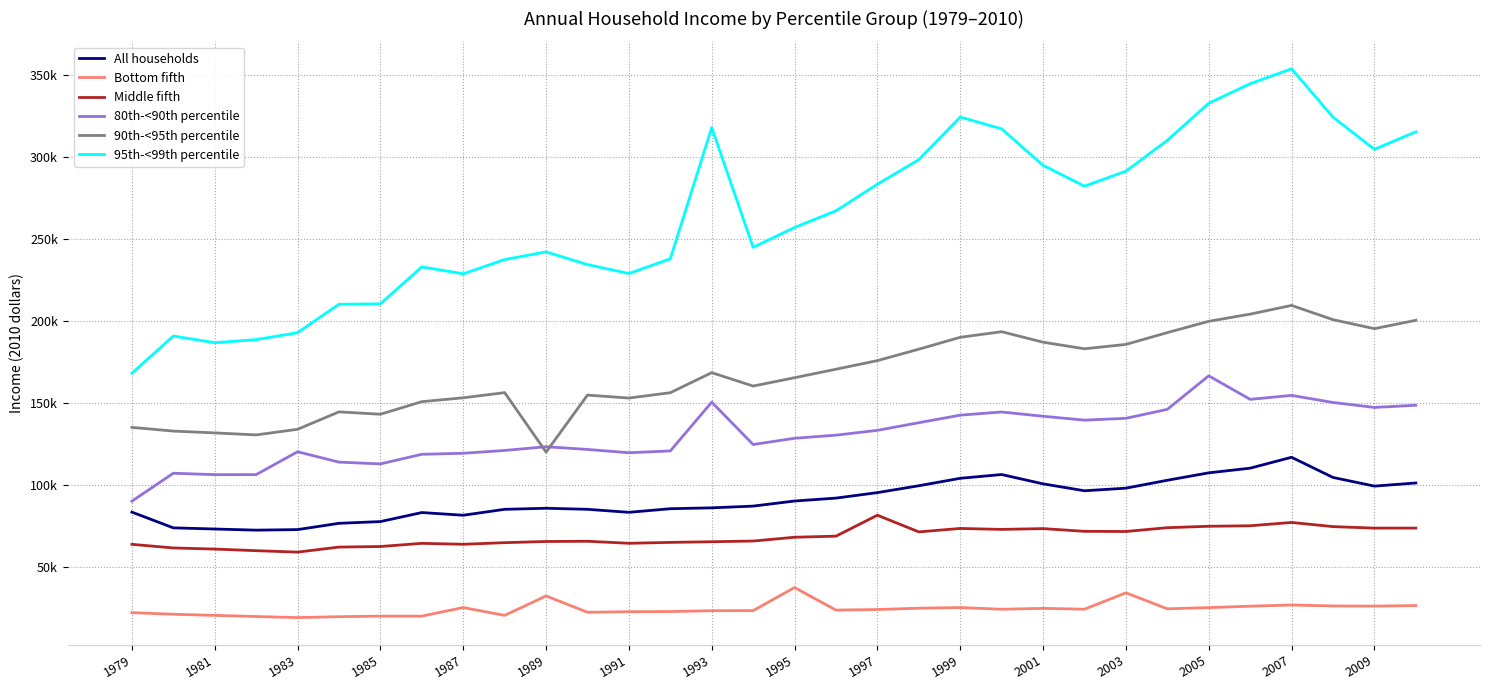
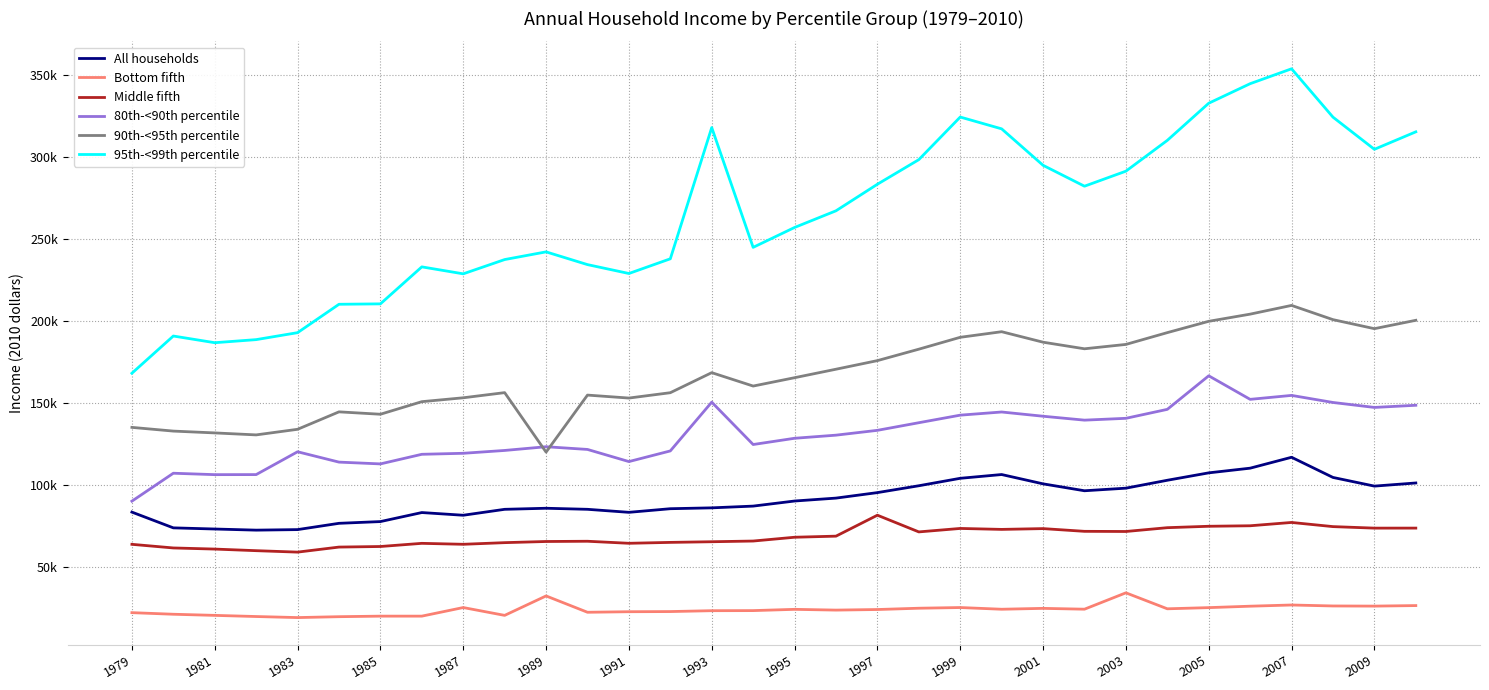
80th-<90th percentile, 1991: 120000 -> 114000
Bottom fifth, 1995: 37000 -> 24000
